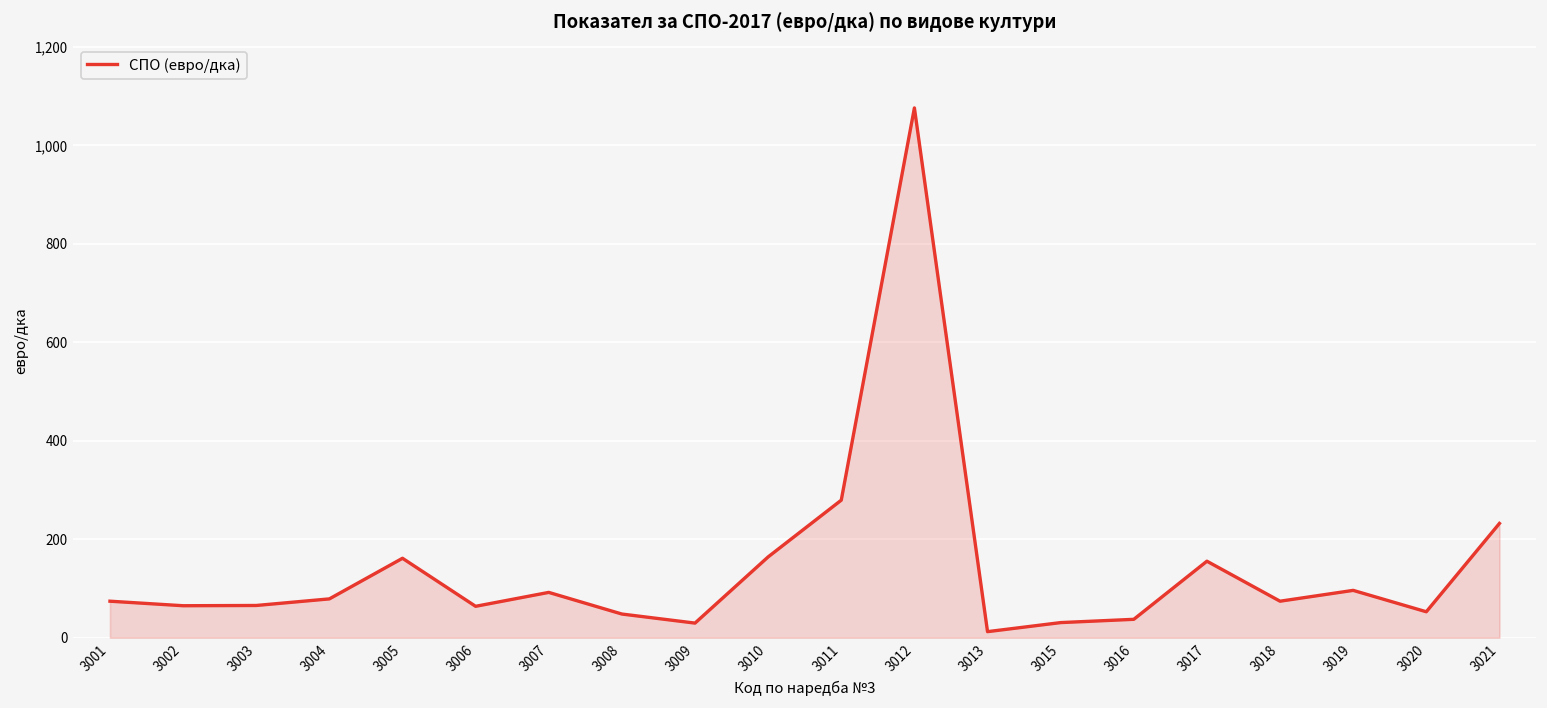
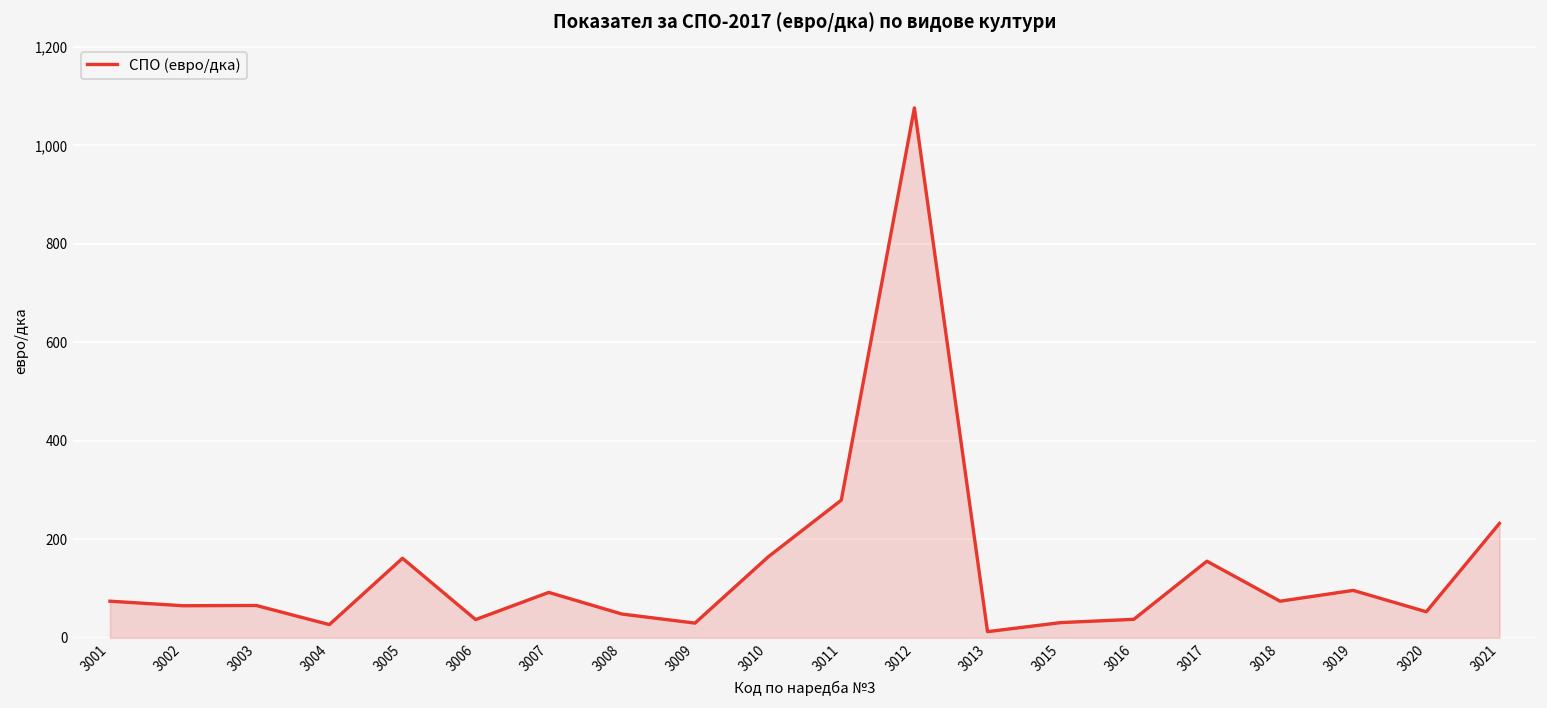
3004: 80 -> 30
3006: 60 -> 40
